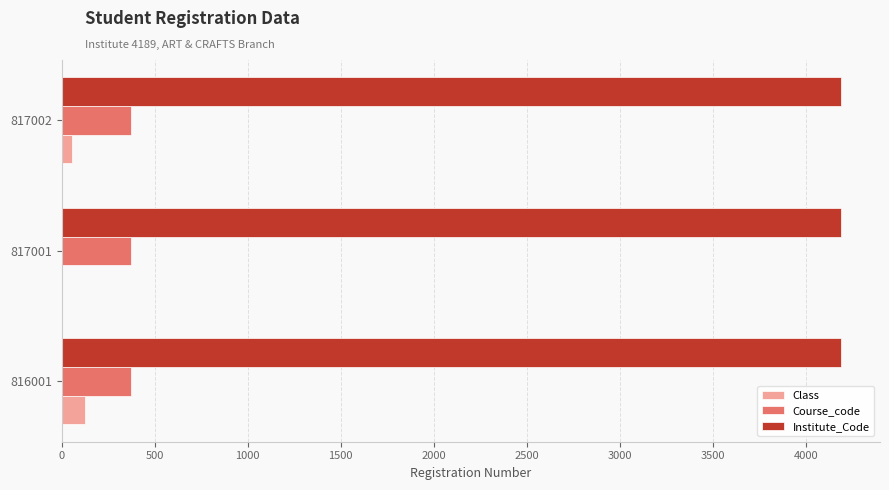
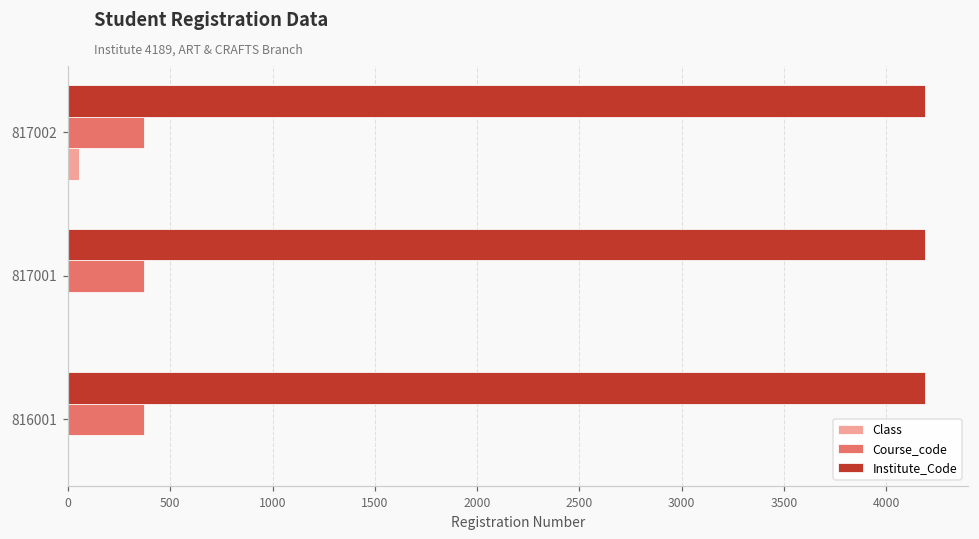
Class, 816001: 130 -> 0
